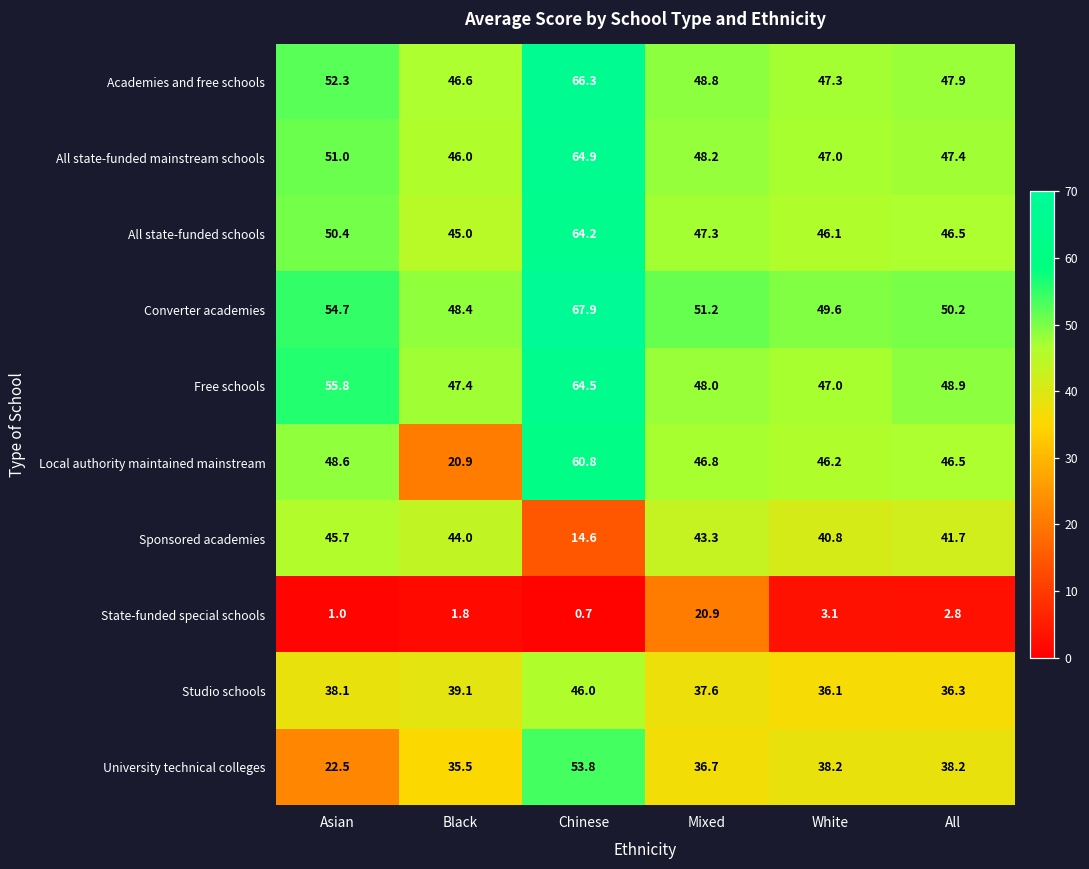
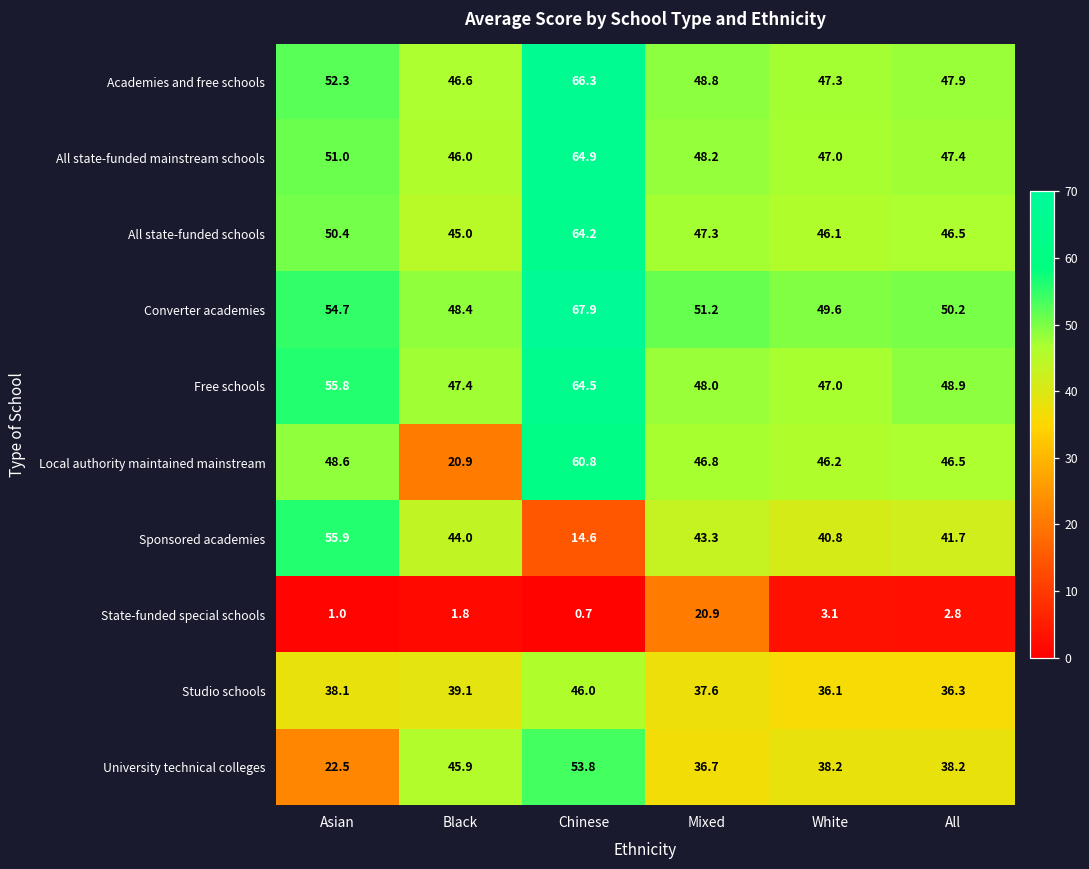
Sponsored academies, Asian: 45.7 -> 55.9
University technical colleges, Black: 35.5 -> 45.9
